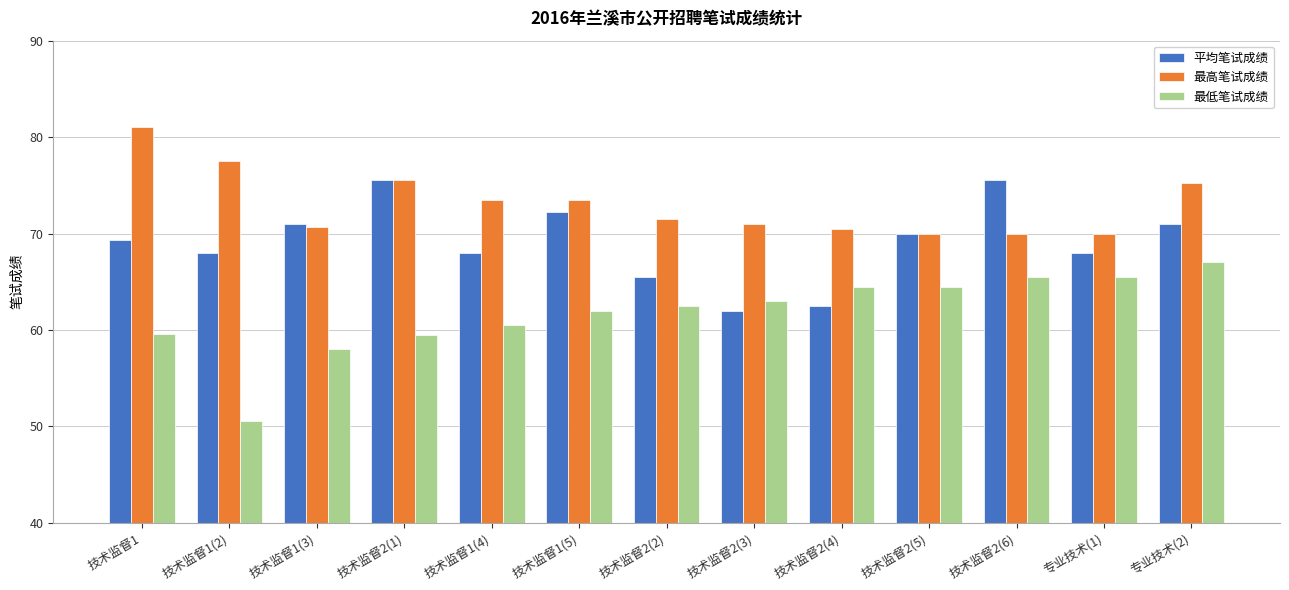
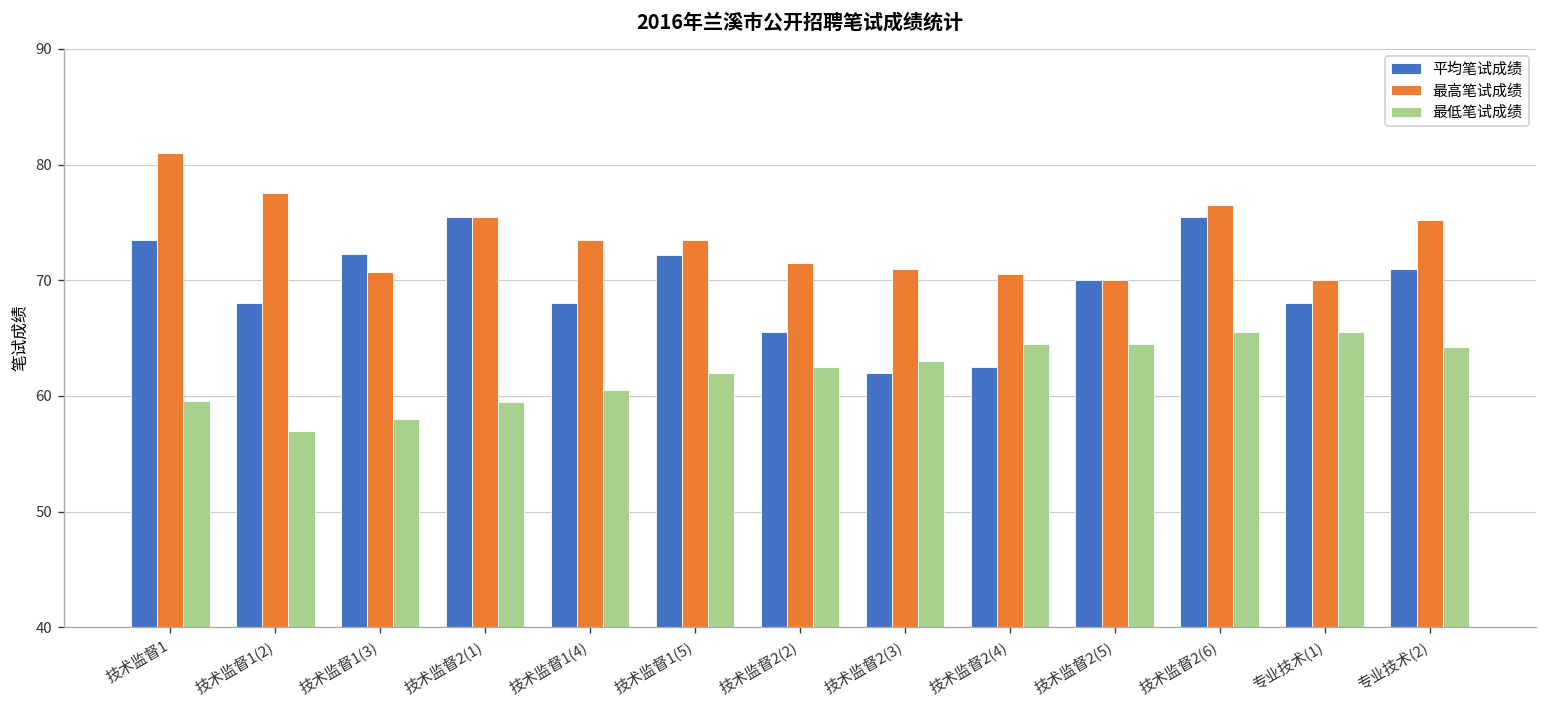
平均笔试成绩, 技术监督1: 69 -> 74
最低笔试成绩, 技术监督1(2): 51 -> 57
平均笔试成绩, 技术监督1(3): 71 -> 72
最高笔试成绩, 技术监督2(6): 70 -> 77
最低笔试成绩, 专业技术(2): 67 -> 64
